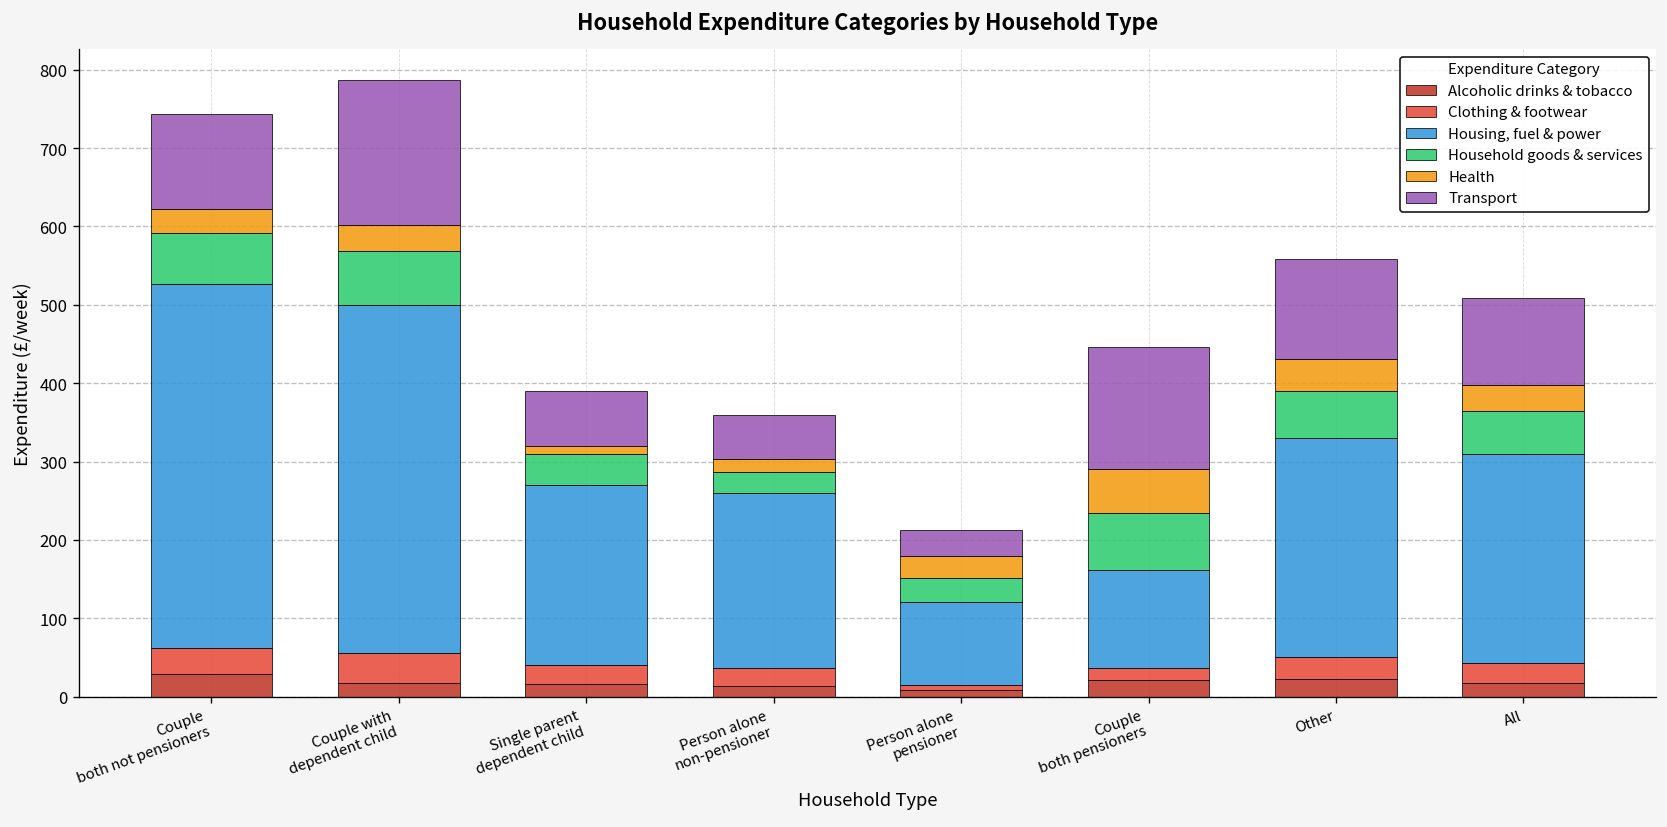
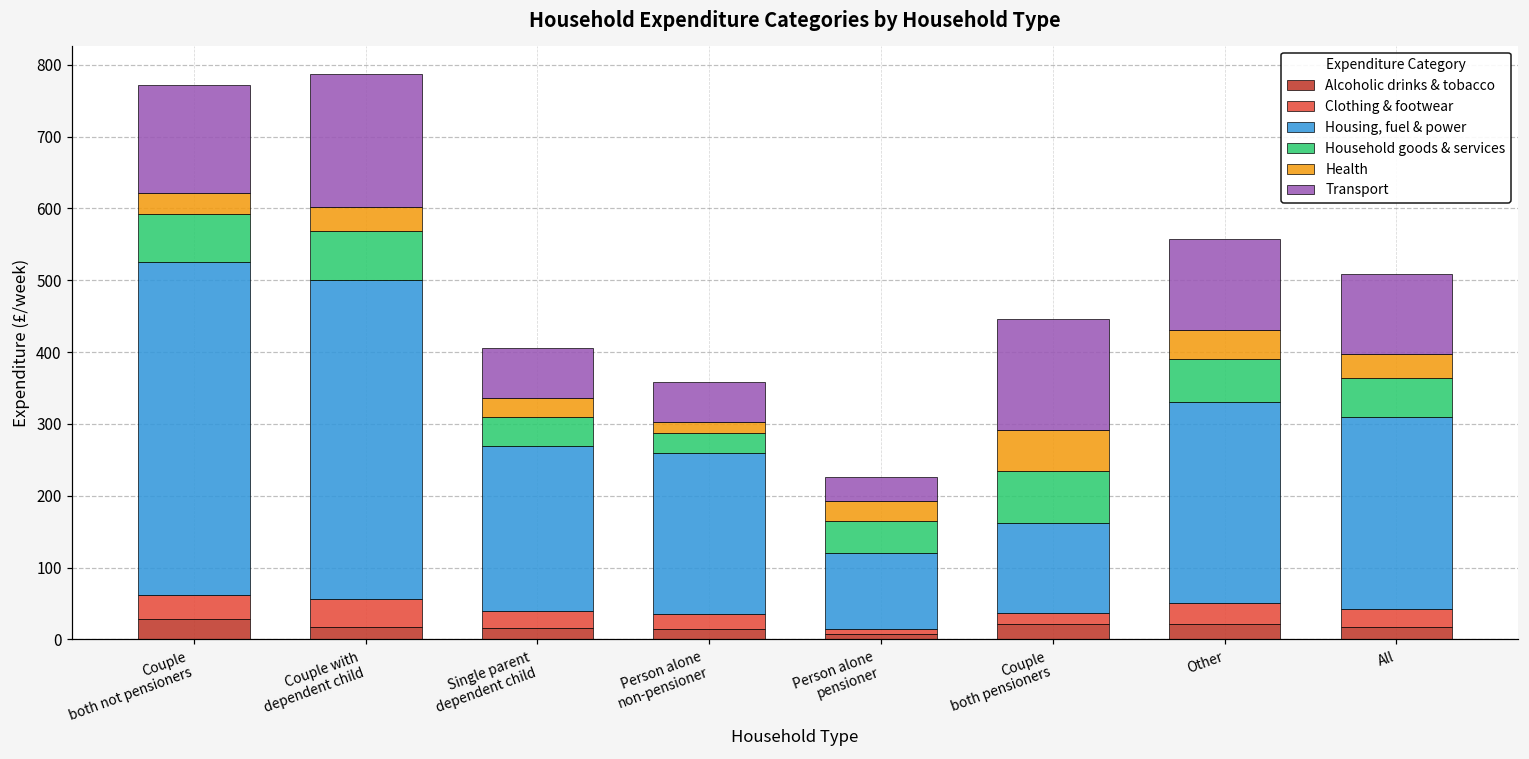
Transport, Couple both not pensioners: 120 -> 150
Health, Single parent dependent child: 10 -> 30
Household goods & services, Person alone pensioner: 30 -> 40
